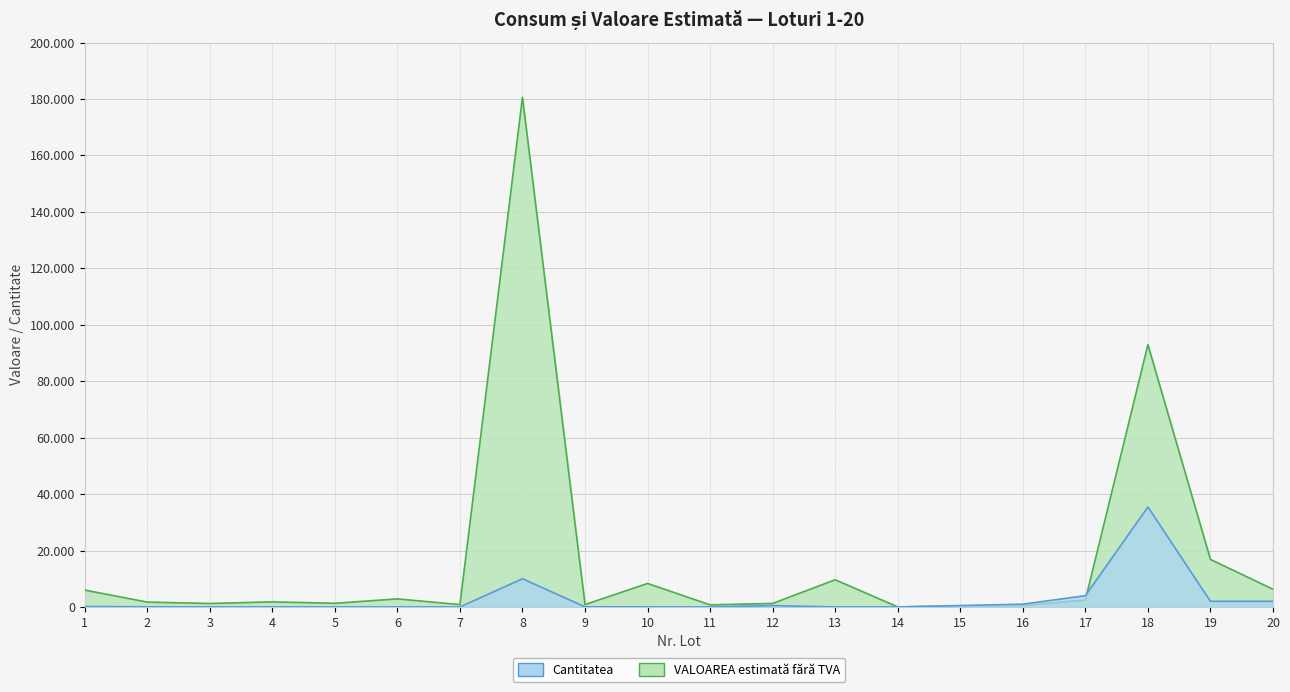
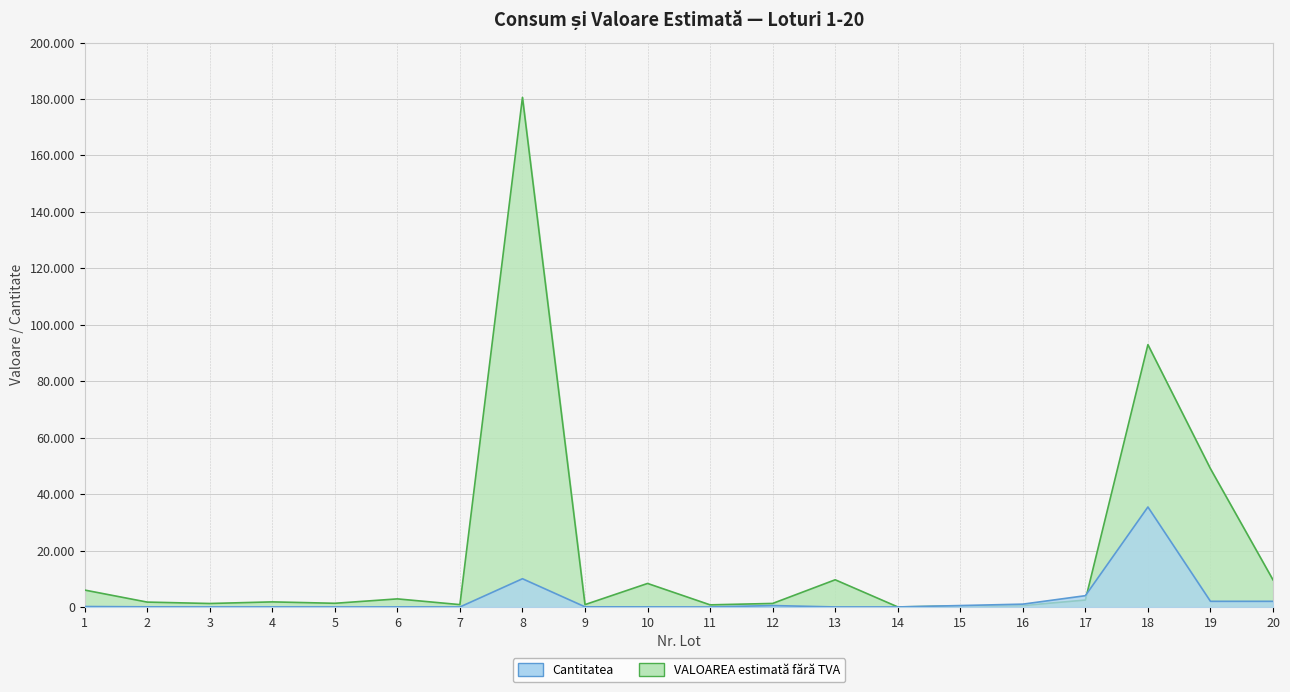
VALOAREA estimată fără TVA, 19: 17 -> 49
VALOAREA estimată fără TVA, 20: 6 -> 10
